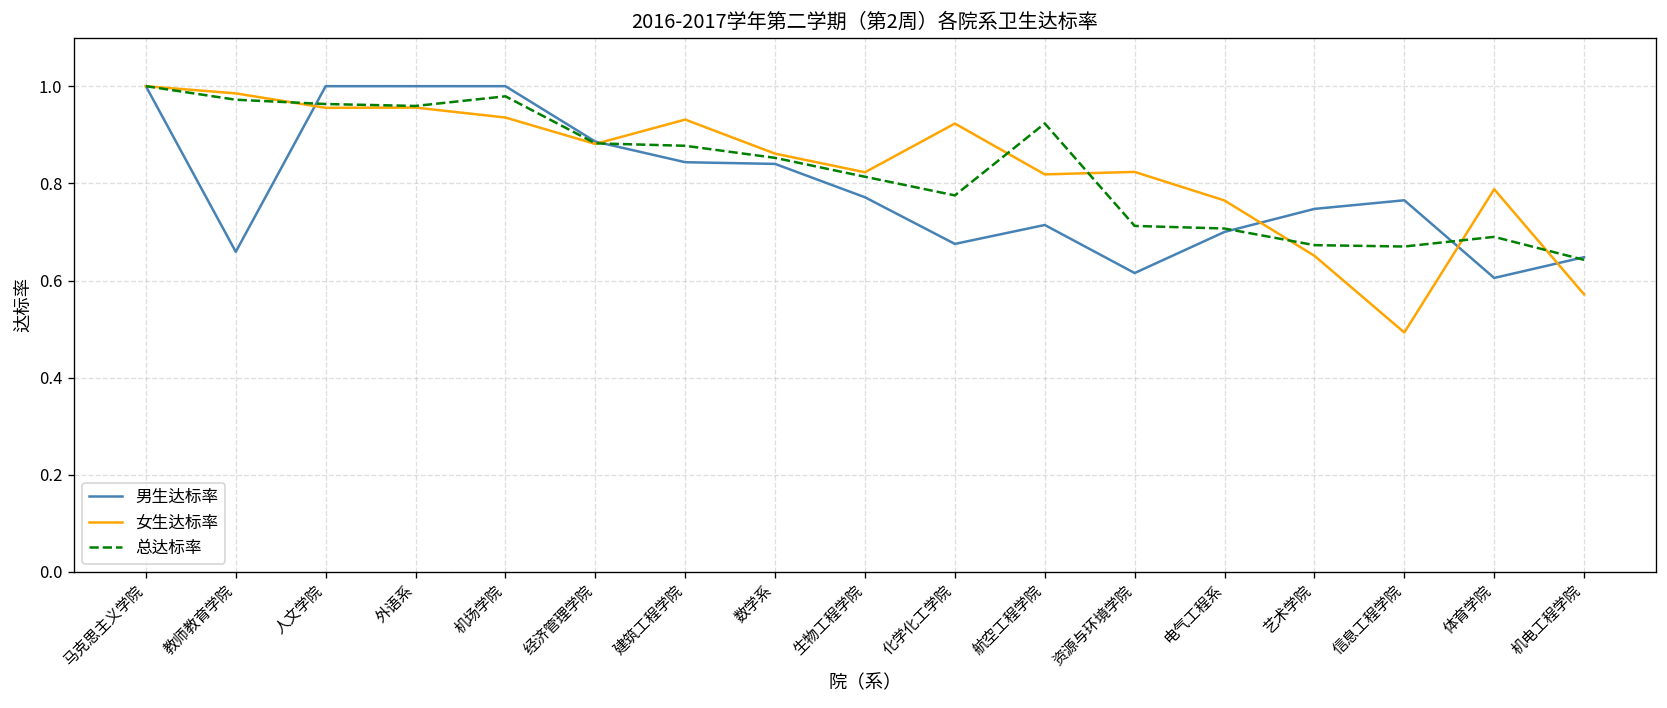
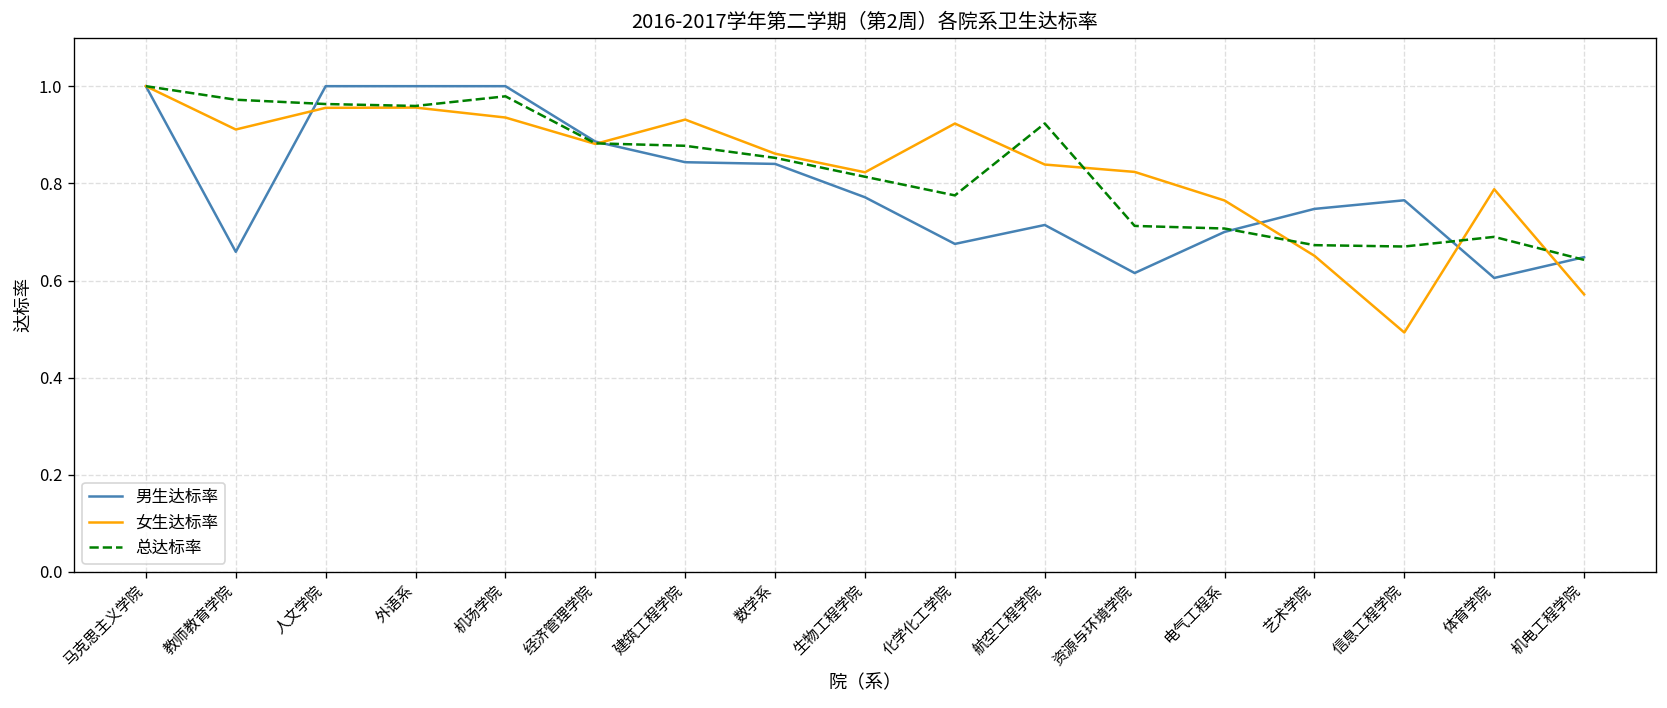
女生达标率, 教师教育学院: 0.99 -> 0.91
女生达标率, 航空工程学院: 0.82 -> 0.84
